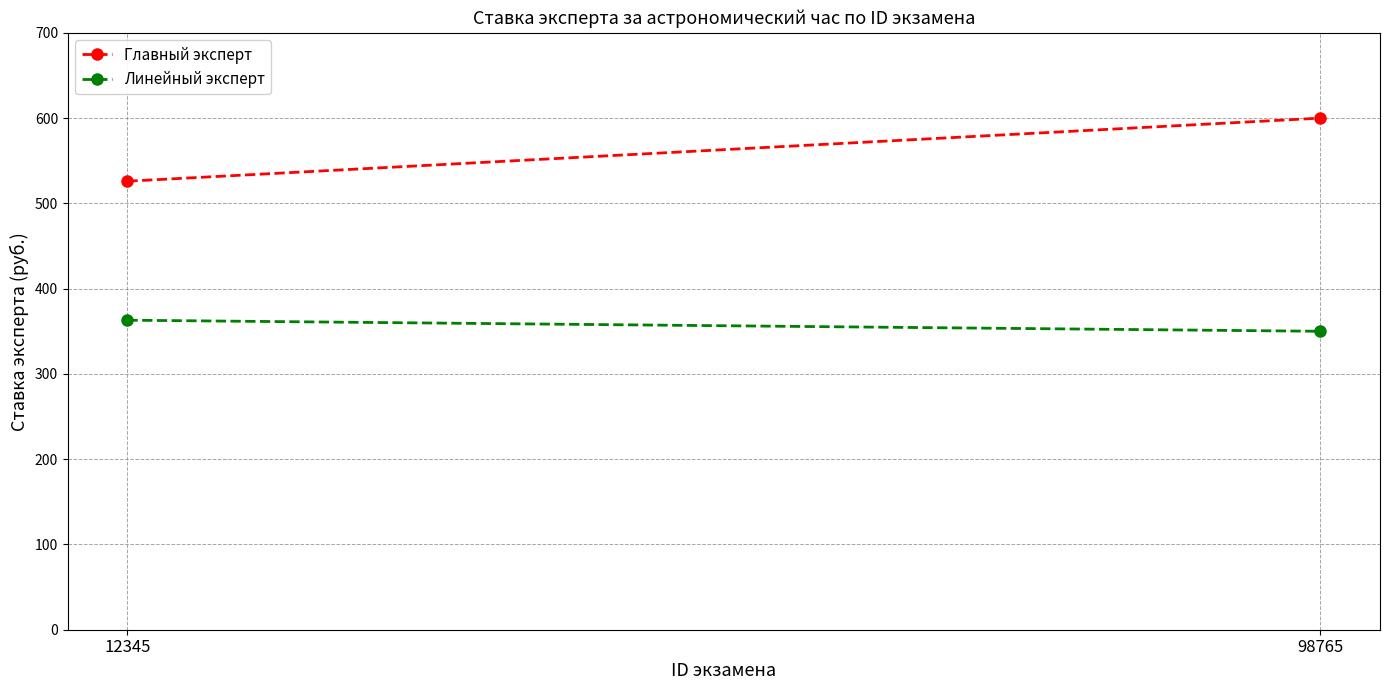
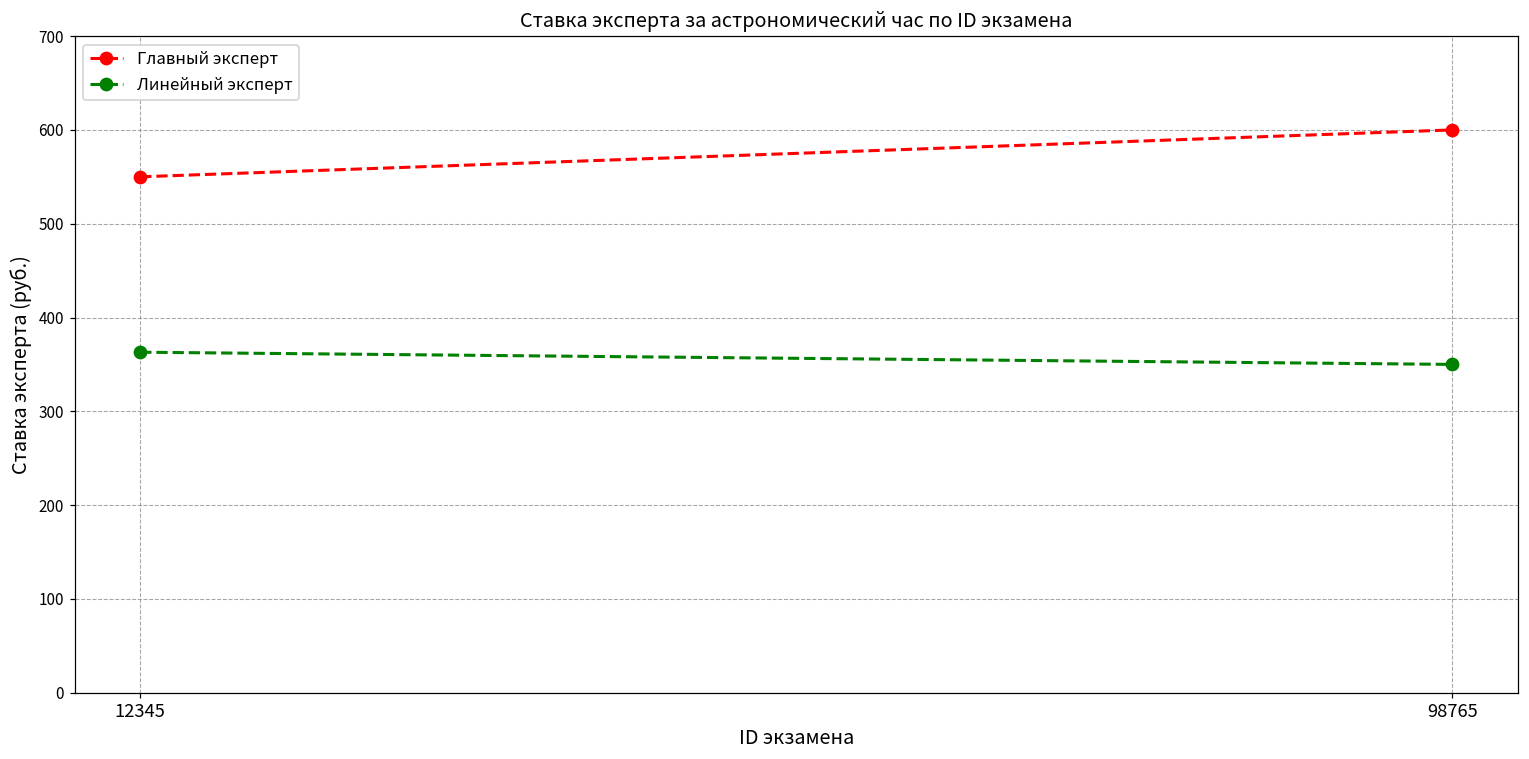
Главный эксперт, 12345: 530 -> 550
